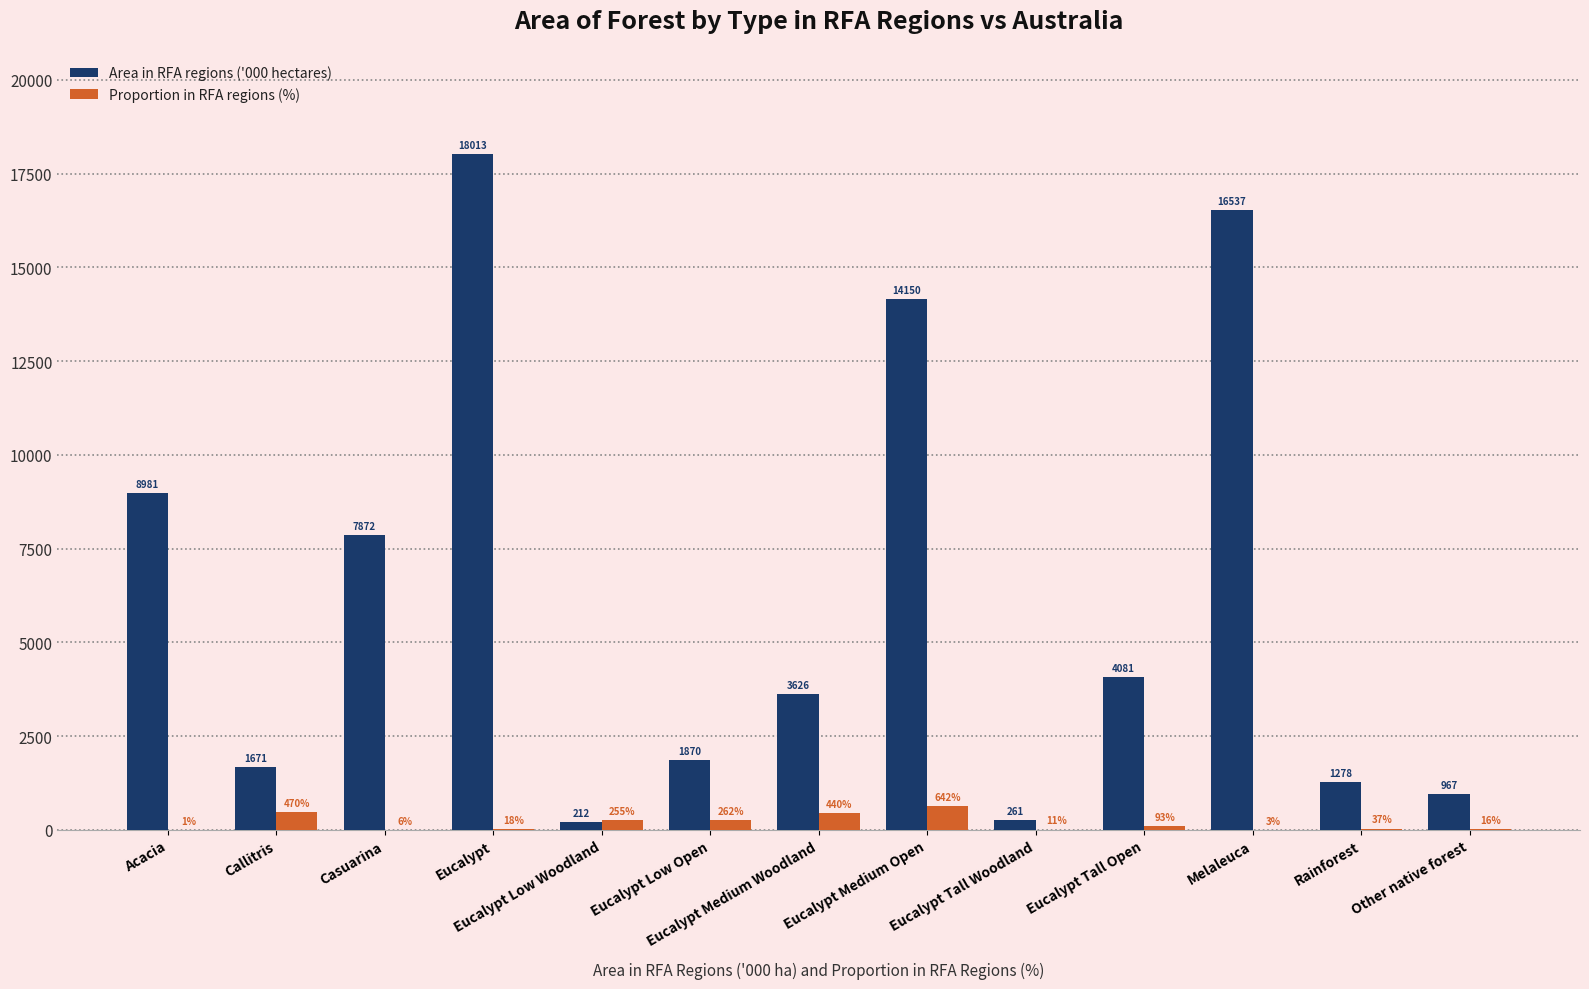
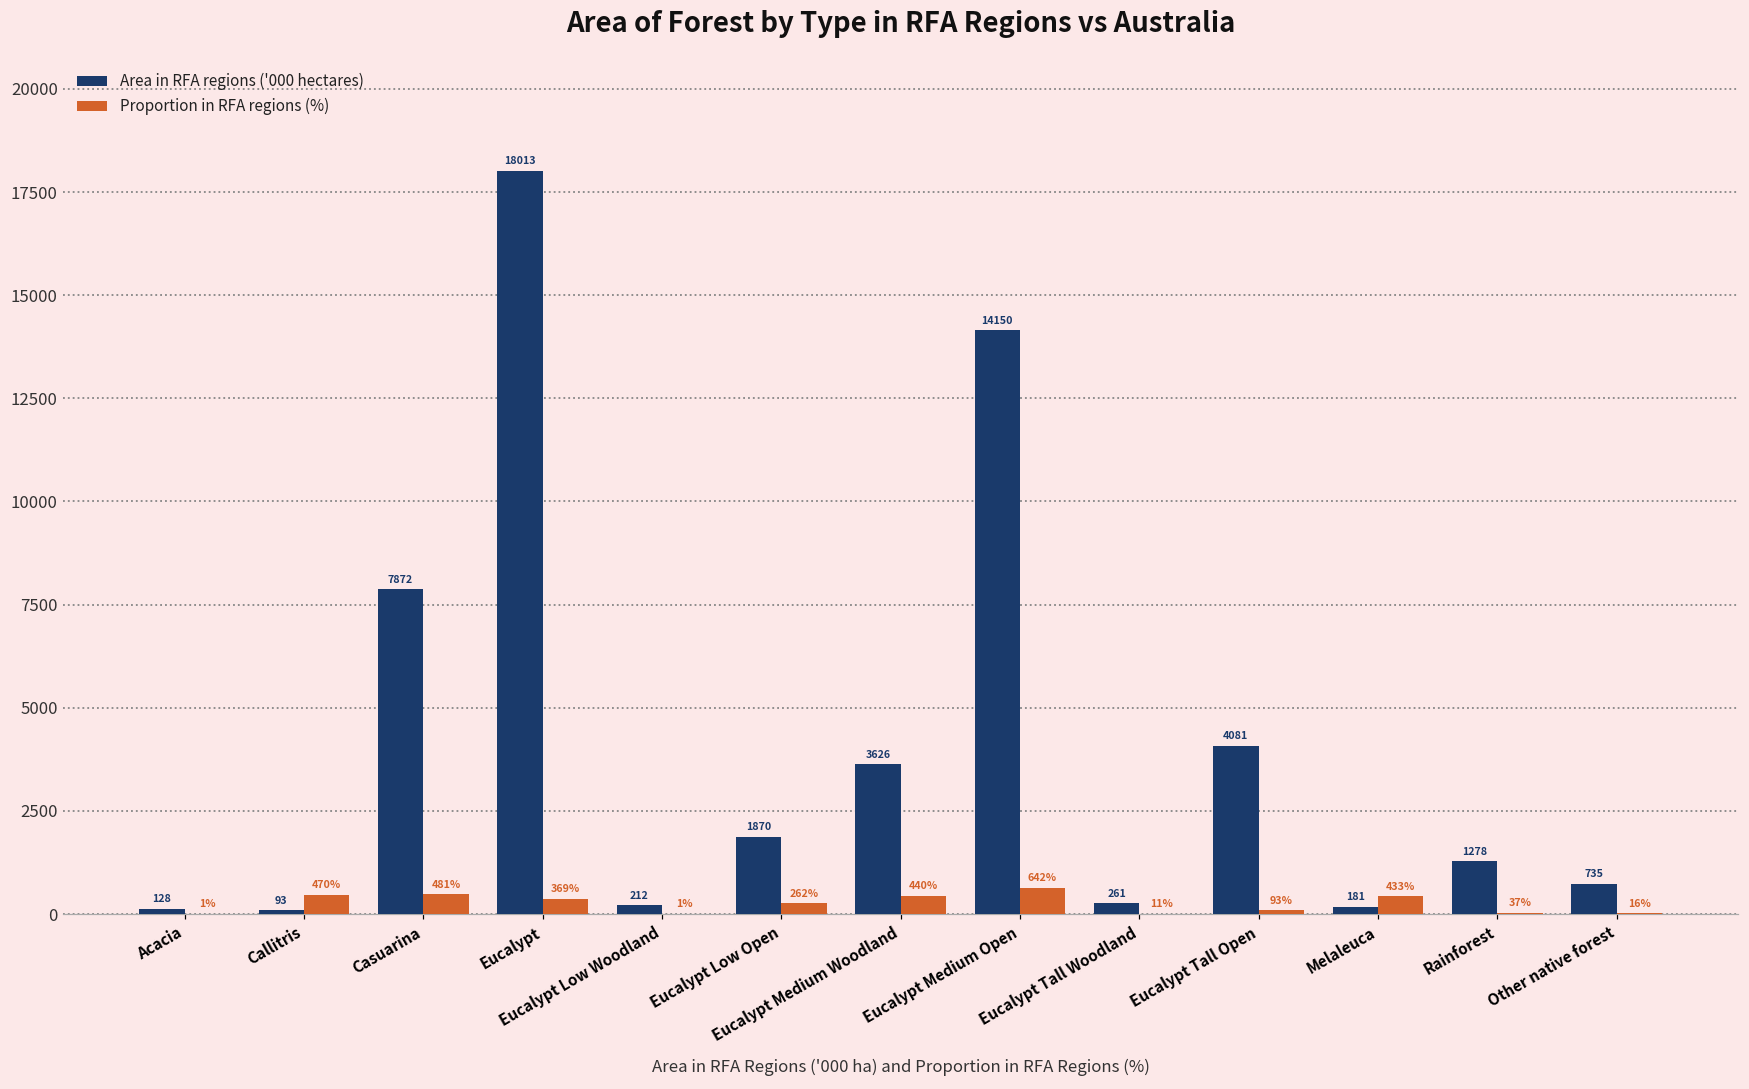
Area in RFA regions ('000 hectares), Acacia: 8981 -> 128
Area in RFA regions ('000 hectares), Callitris: 1671 -> 93
Proportion in RFA regions (%), Casuarina: 6% -> 481%
Proportion in RFA regions (%), Eucalypt: 18% -> 369%
Proportion in RFA regions (%), Eucalypt Low Woodland: 255% -> 1%
Area in RFA regions ('000 hectares), Melaleuca: 16537 -> 181
Proportion in RFA regions (%), Melaleuca: 3% -> 433%
Area in RFA regions ('000 hectares), Other native forest: 967 -> 735
